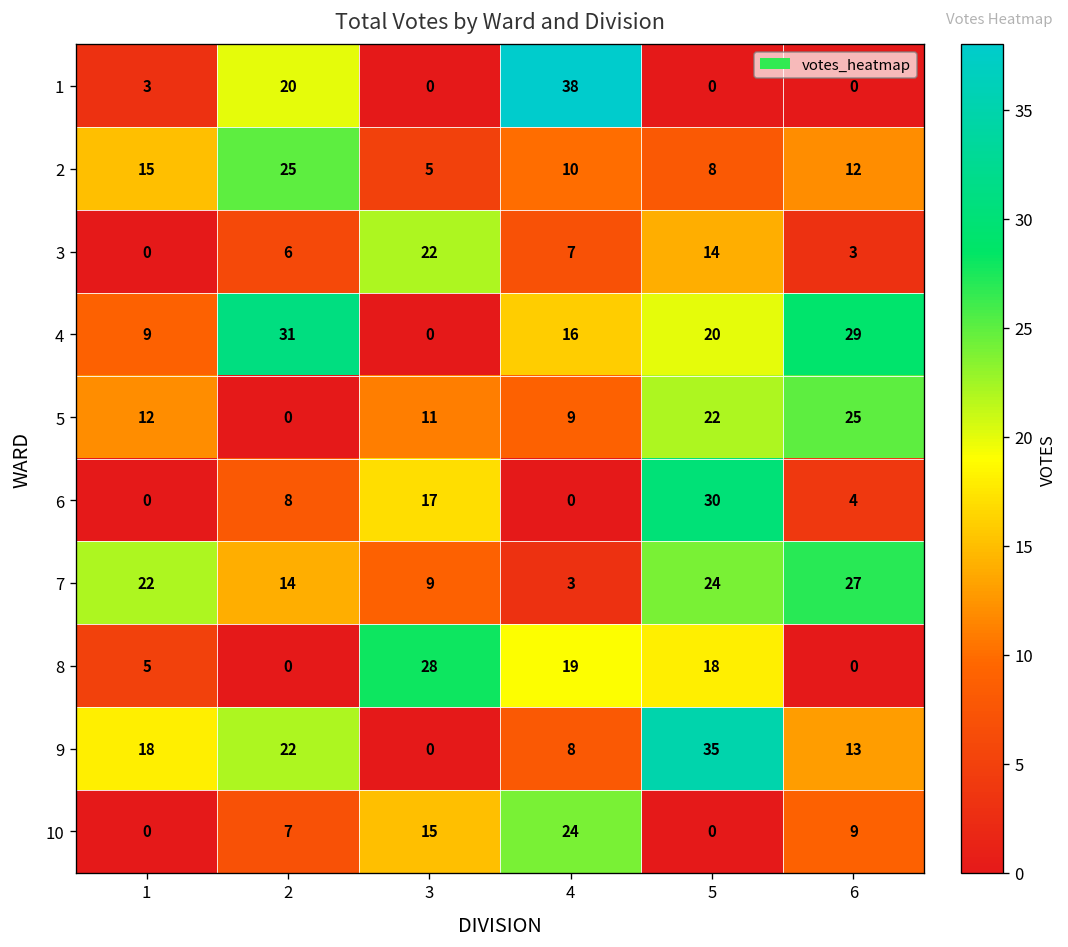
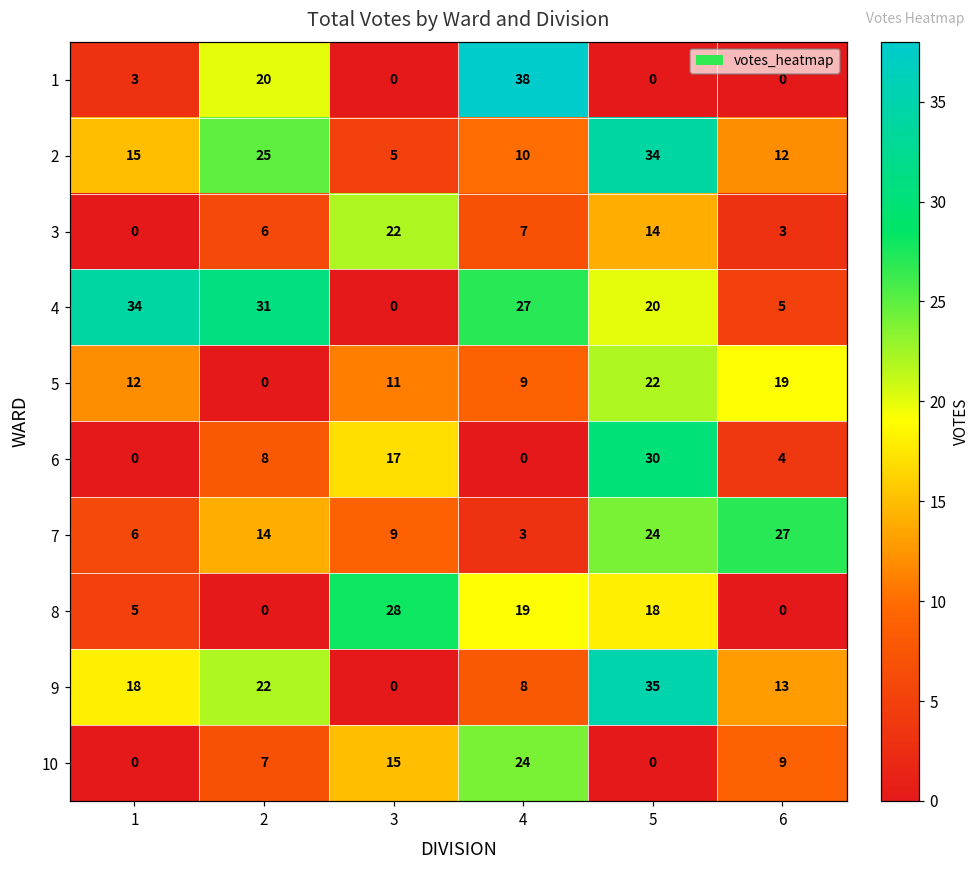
2, 5: 8 -> 34
4, 1: 9 -> 34
4, 4: 16 -> 27
4, 6: 29 -> 5
5, 6: 25 -> 19
7, 1: 22 -> 6
